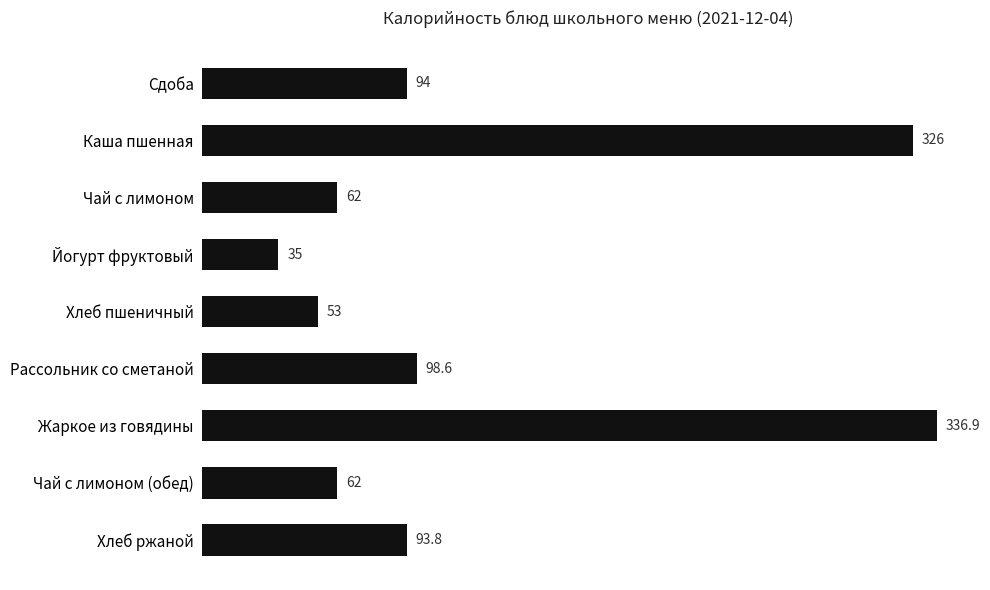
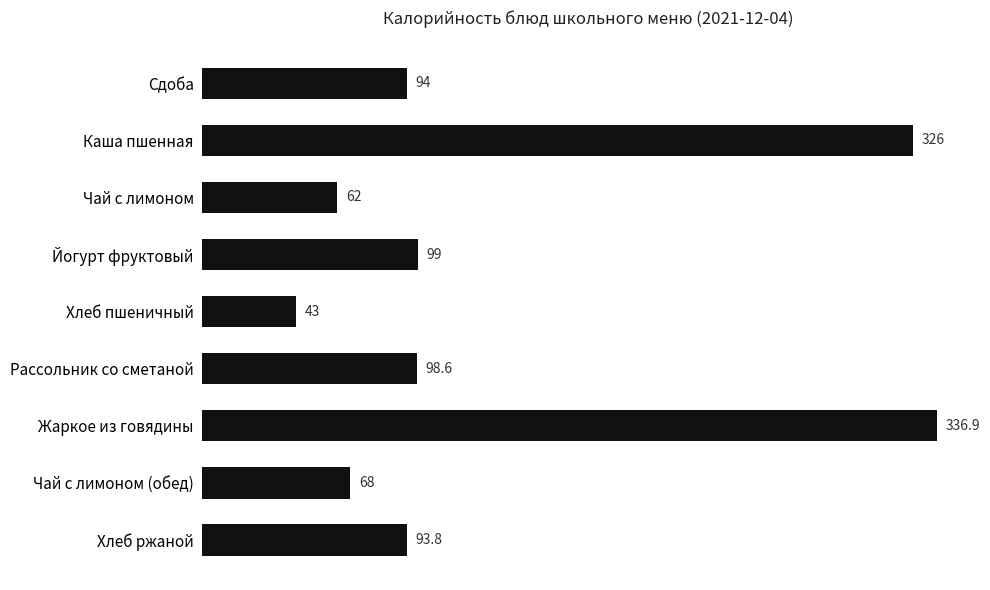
Йогурт фруктовый: 35 -> 99
Хлеб пшеничный: 53 -> 43
Чай с лимоном (обед): 62 -> 68
